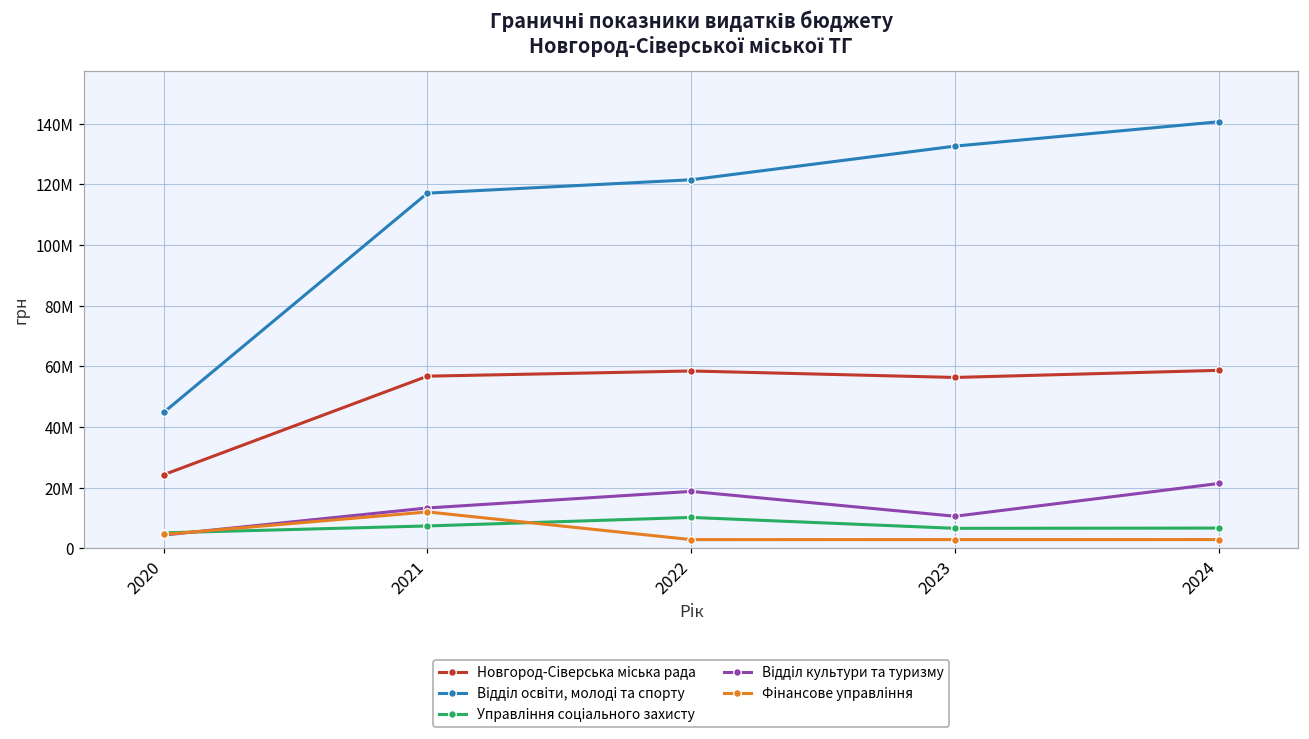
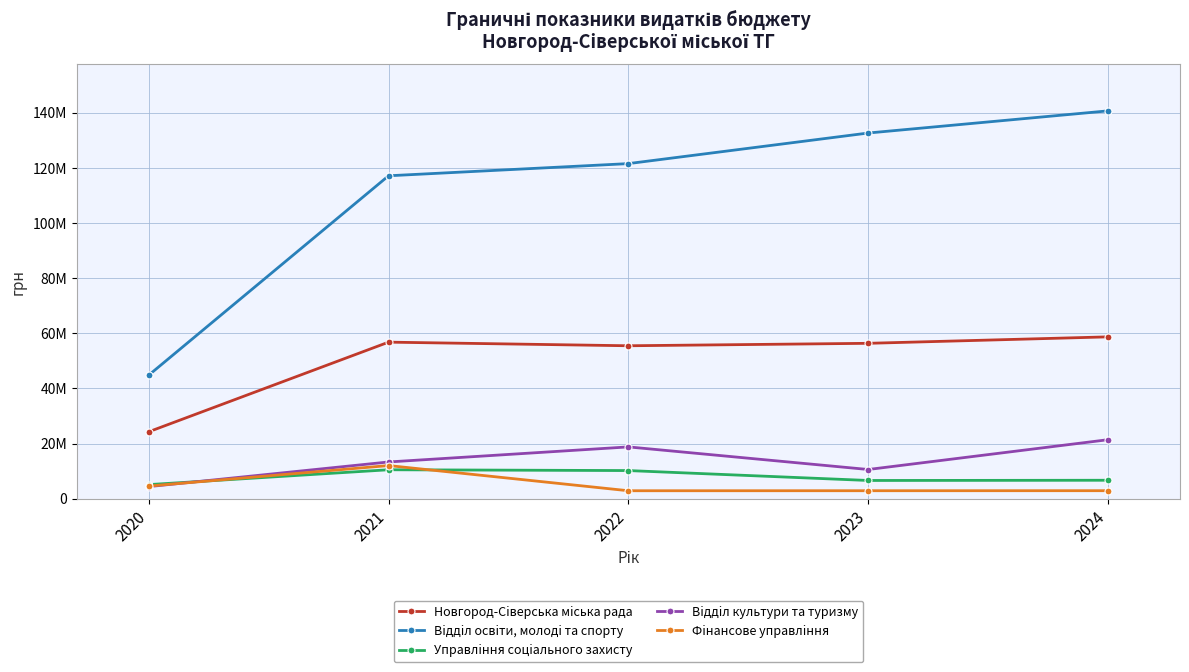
Управлiння соцiального захисту, 2021: 7000000 -> 10000000
Новгород-Сiверська мiська рада, 2022: 58000000 -> 55000000
